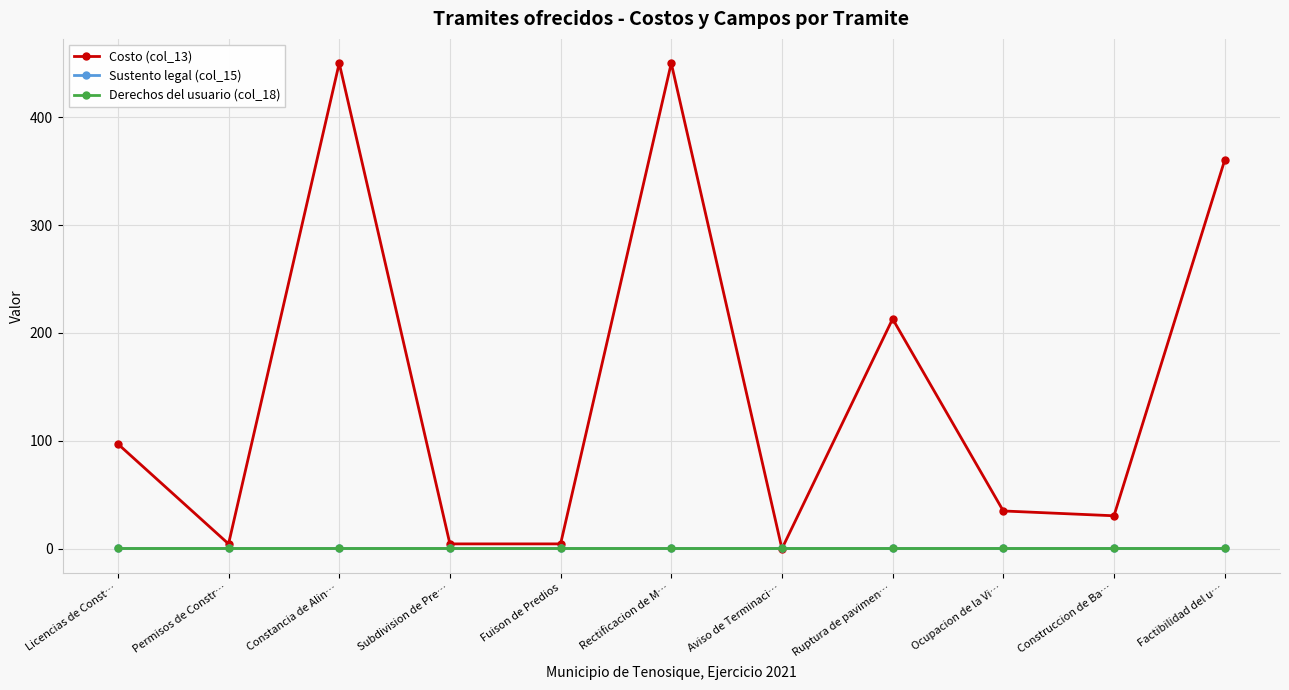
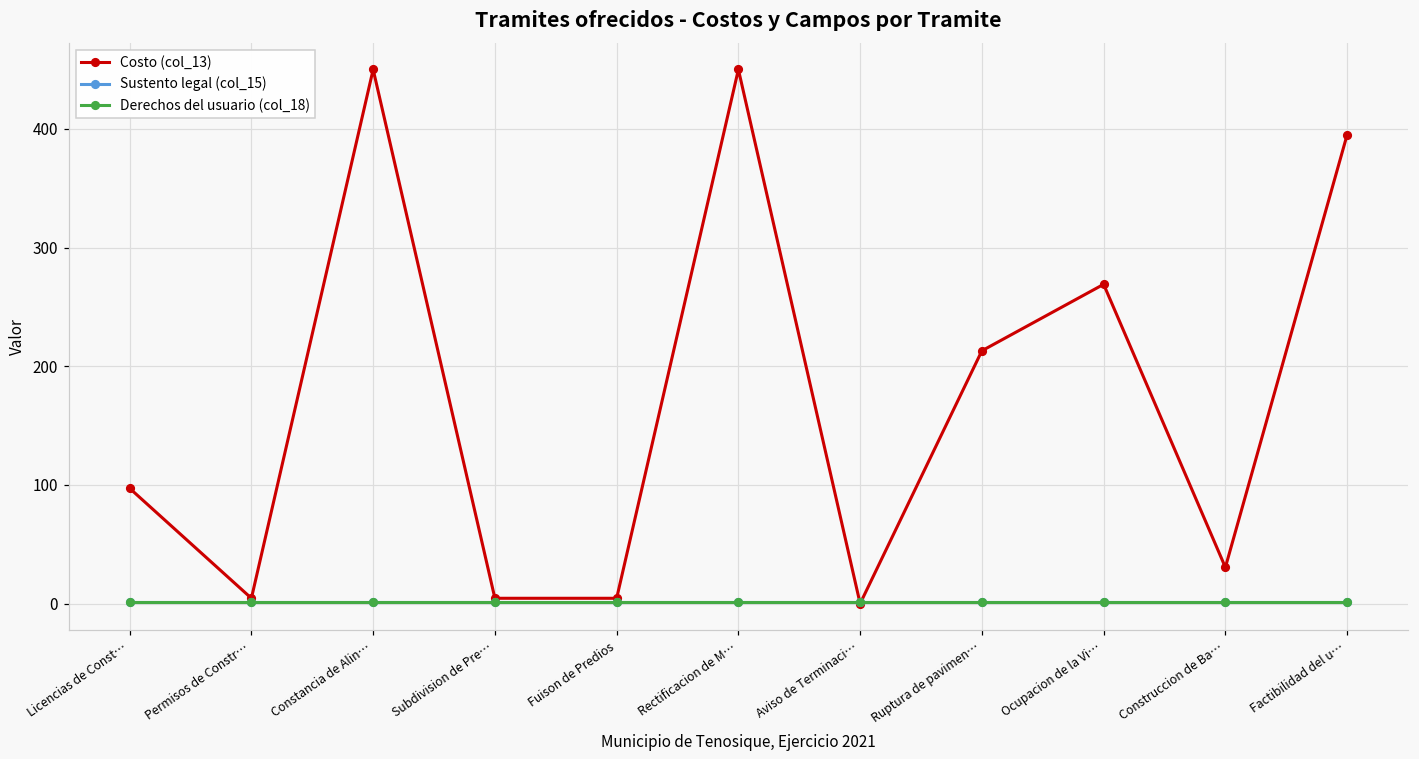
Costo (col_13), Ocupacion de la Vi…: 35 -> 269
Costo (col_13), Factibilidad del u…: 360 -> 395
